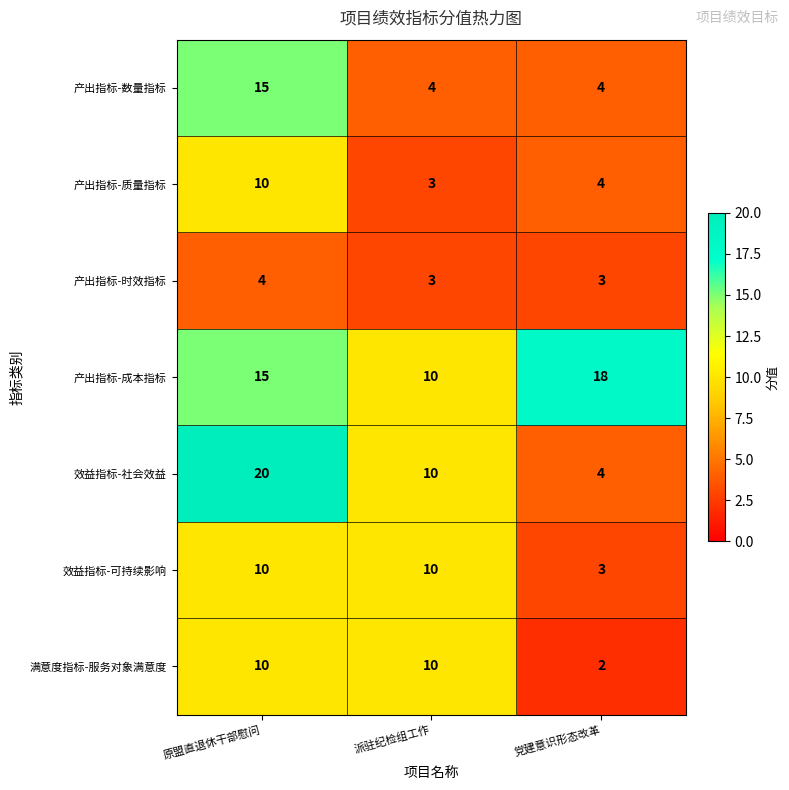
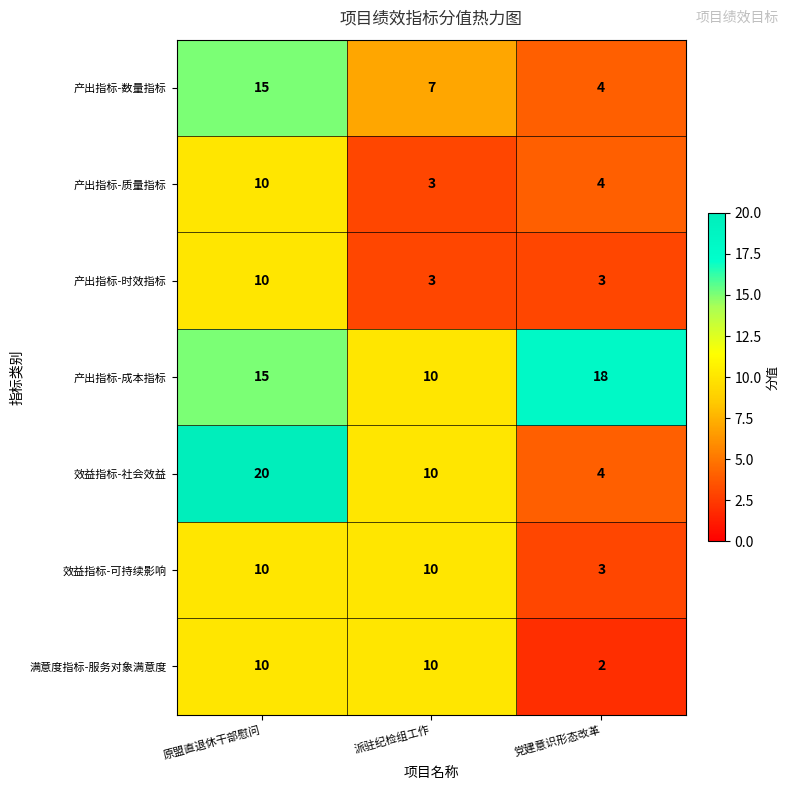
产出指标-数量指标, 派驻纪检组工作: 4 -> 7
产出指标-时效指标, 原盟直退休干部慰问: 4 -> 10
